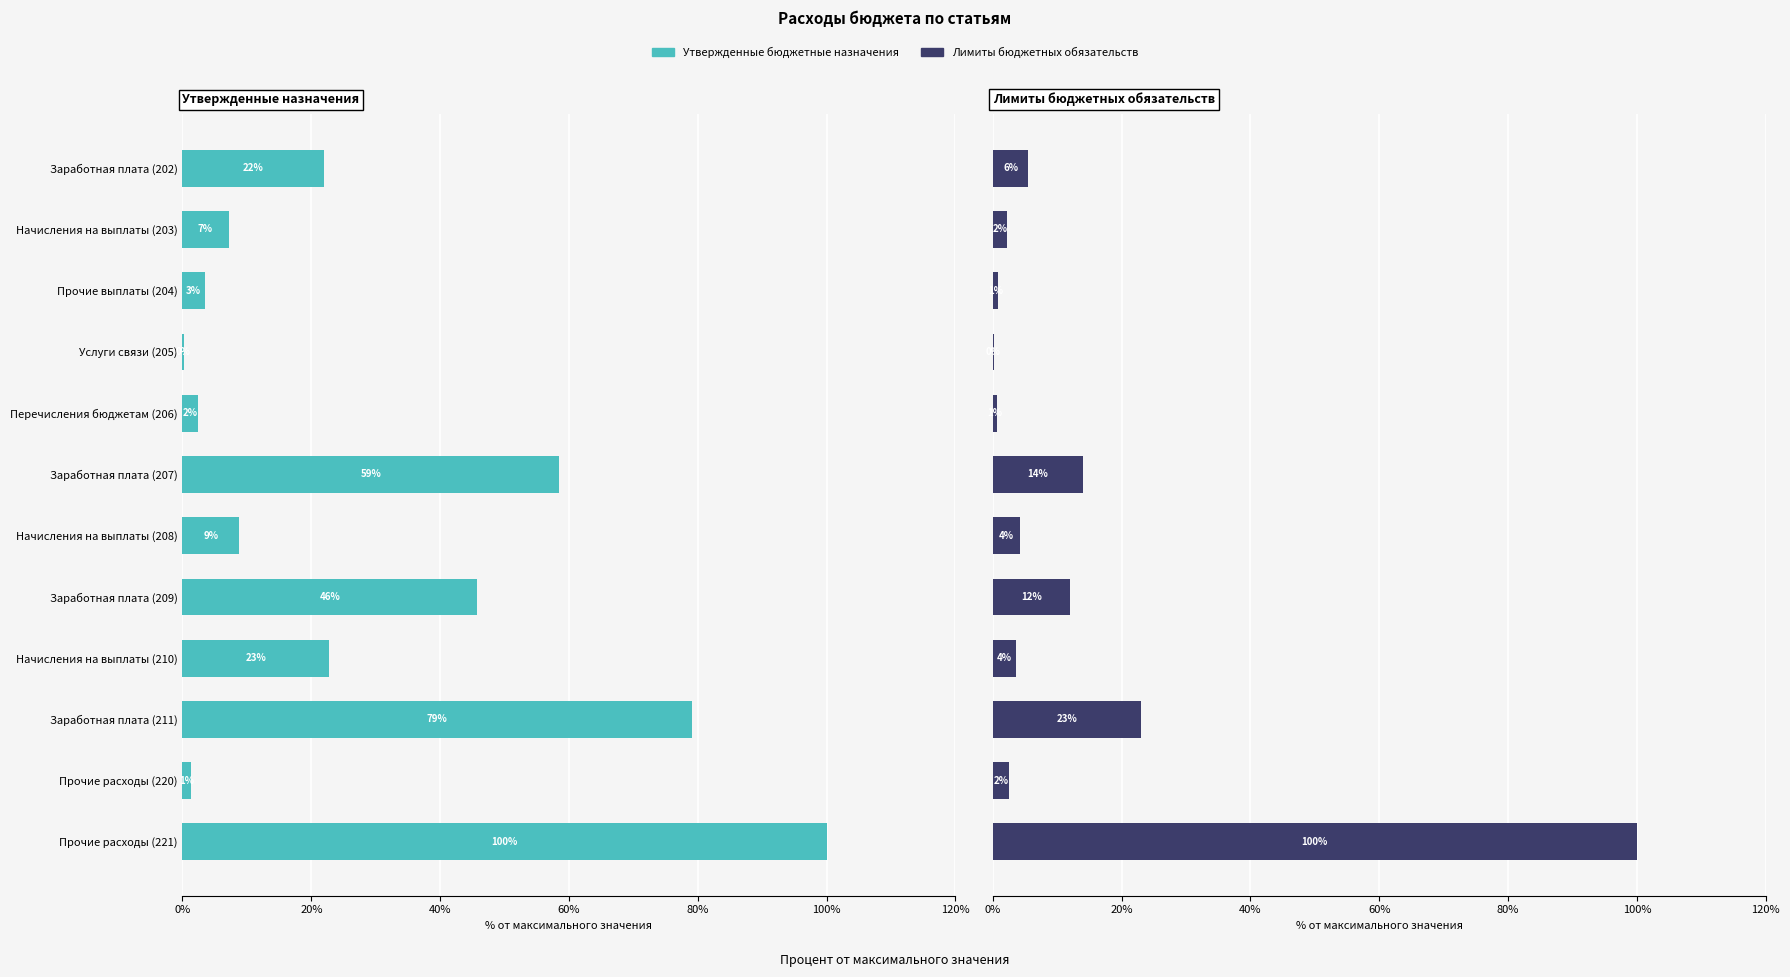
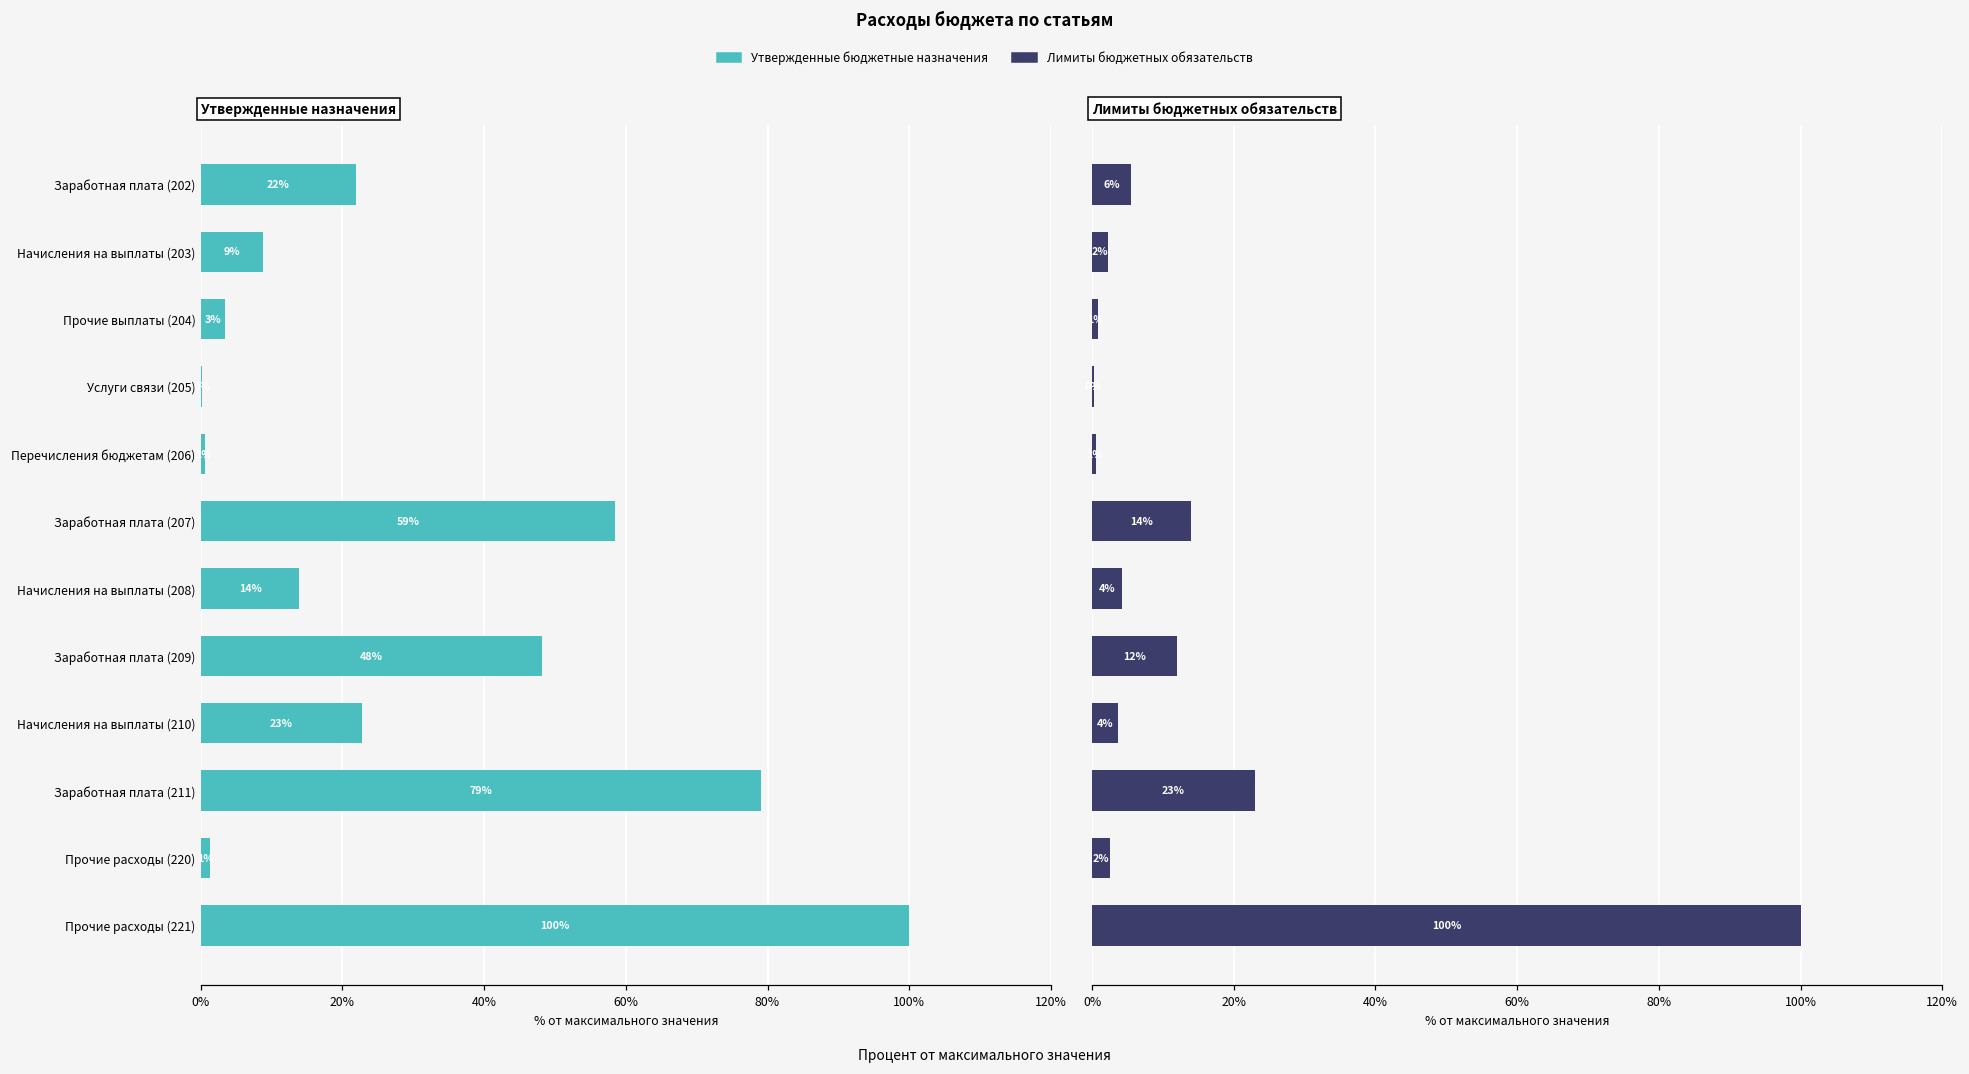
Утвержденные назначения, Начисления на выплаты (203): 7% -> 9%
Утвержденные назначения, Перечисления бюджетам (206): 2% -> 1%
Утвержденные назначения, Начисления на выплаты (208): 9% -> 14%
Утвержденные назначения, Заработная плата (209): 46% -> 48%
